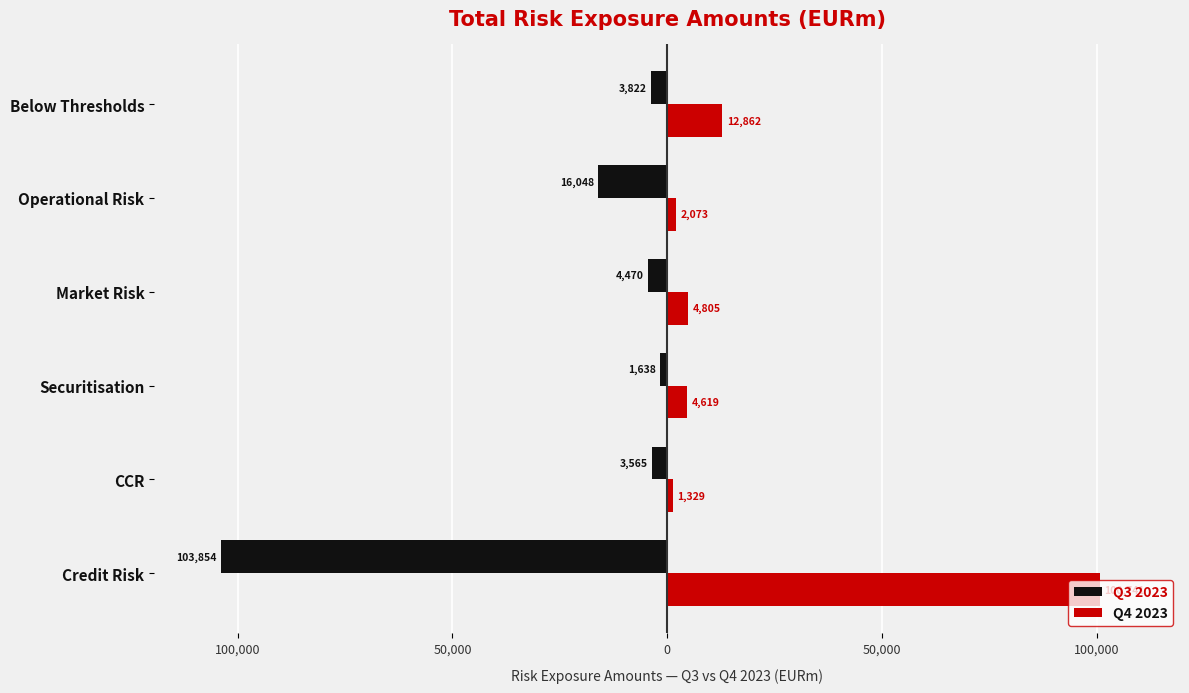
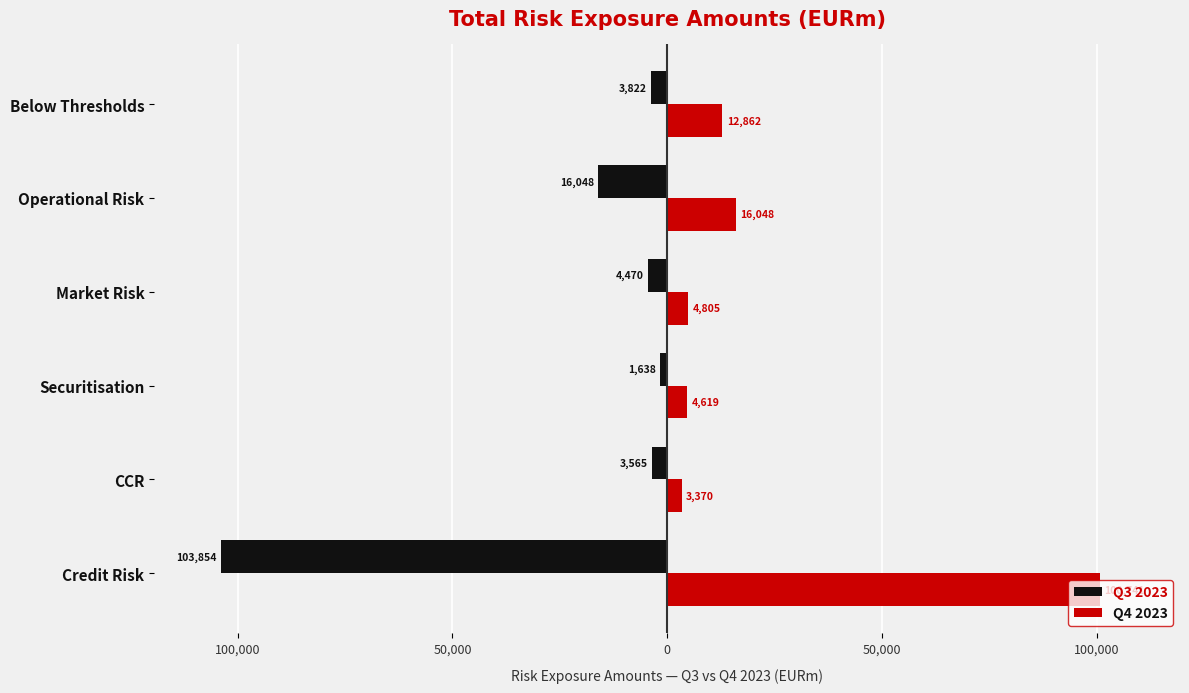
Q4 2023, Operational Risk: 2,073 -> 16,048
Q4 2023, CCR: 1,329 -> 3,370
